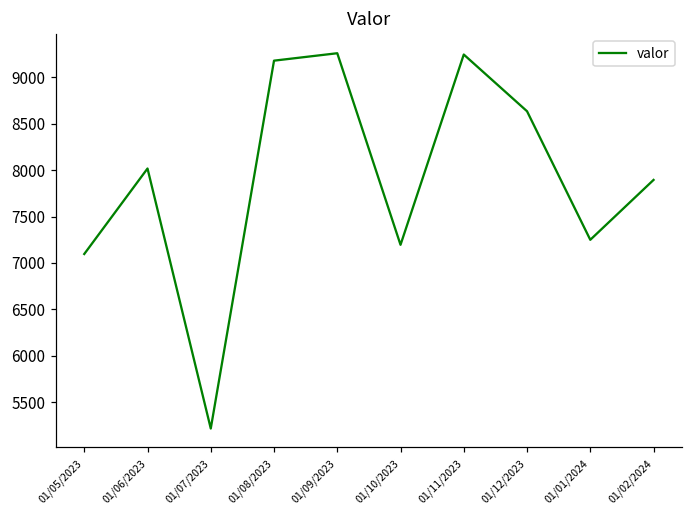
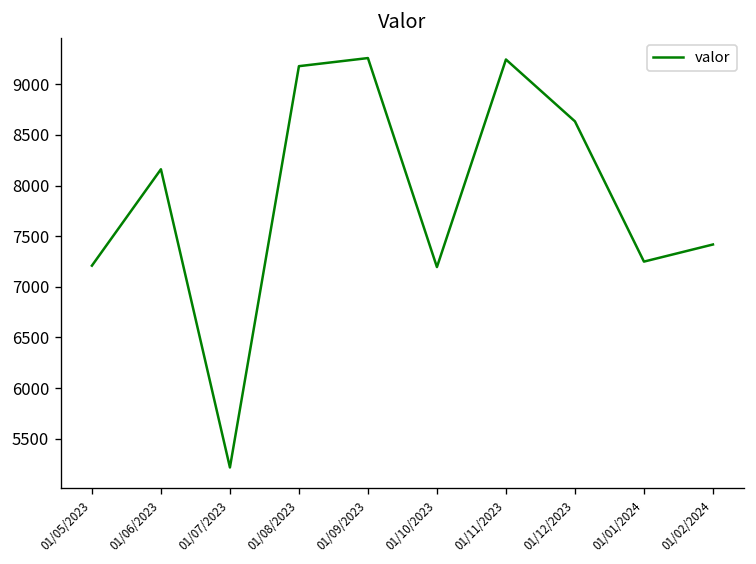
01/05/2023: 7100 -> 7200
01/06/2023: 8000 -> 8200
01/02/2024: 7900 -> 7400
